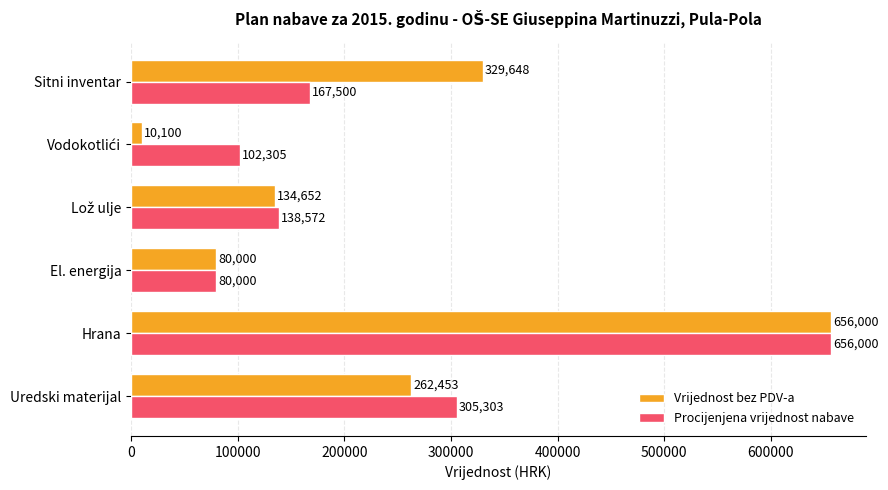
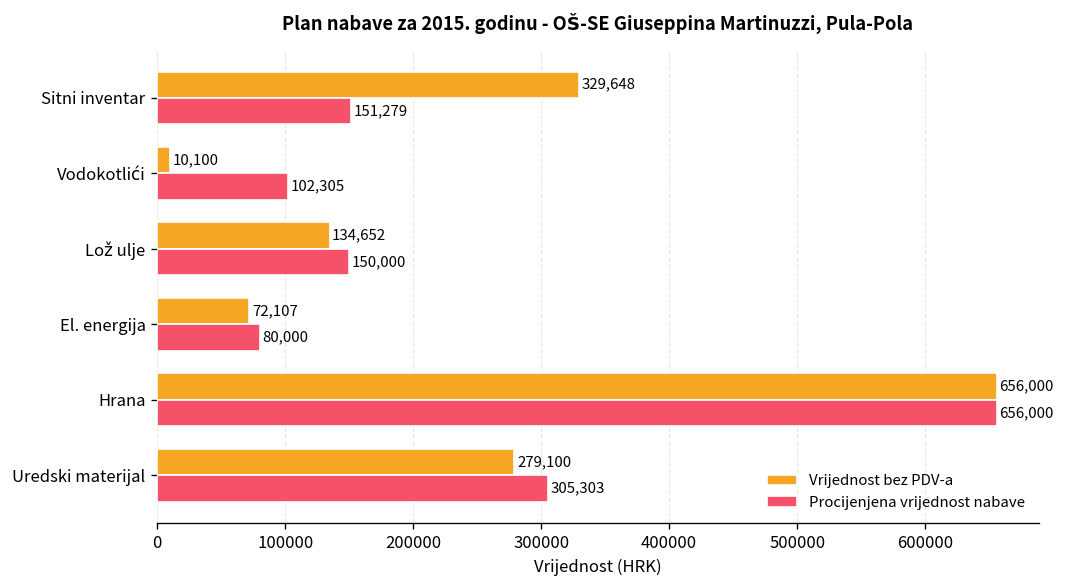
Procijenjena vrijednost nabave, Sitni inventar: 167,500 -> 151,279
Procijenjena vrijednost nabave, Lož ulje: 138,572 -> 150,000
Vrijednost bez PDV-a, El. energija: 80,000 -> 72,107
Vrijednost bez PDV-a, Uredski materijal: 262,453 -> 279,100
